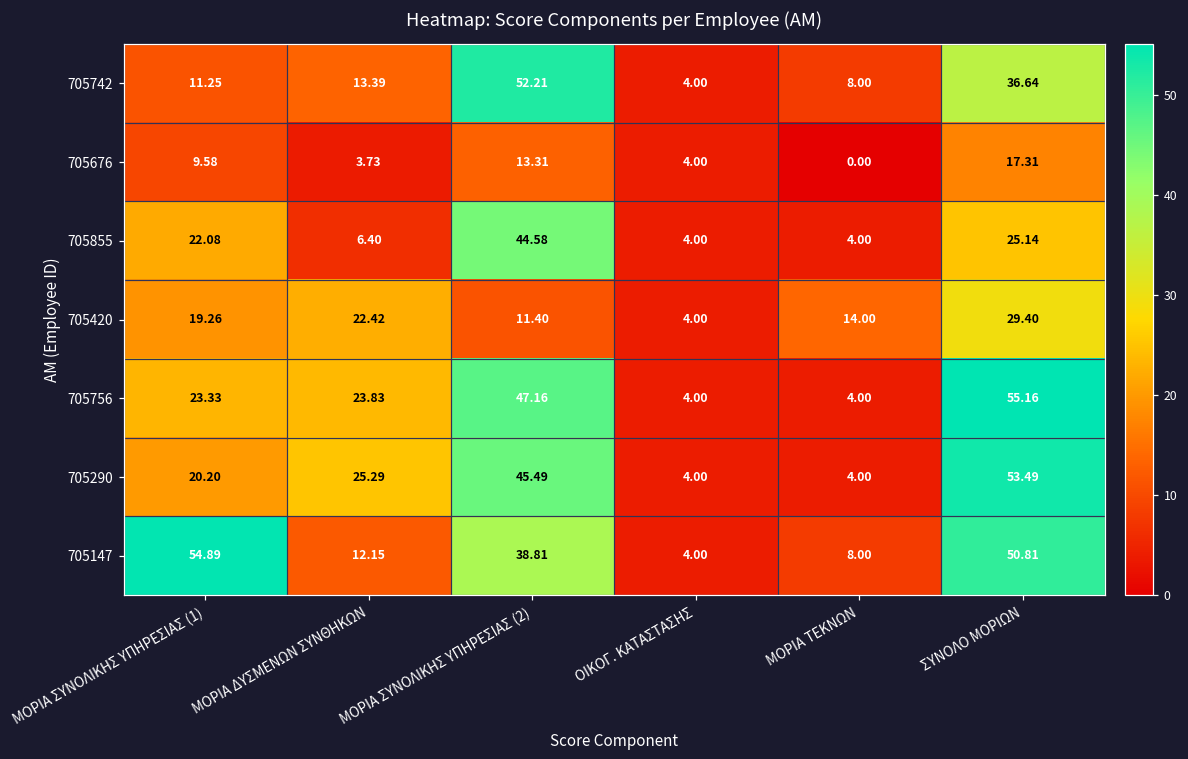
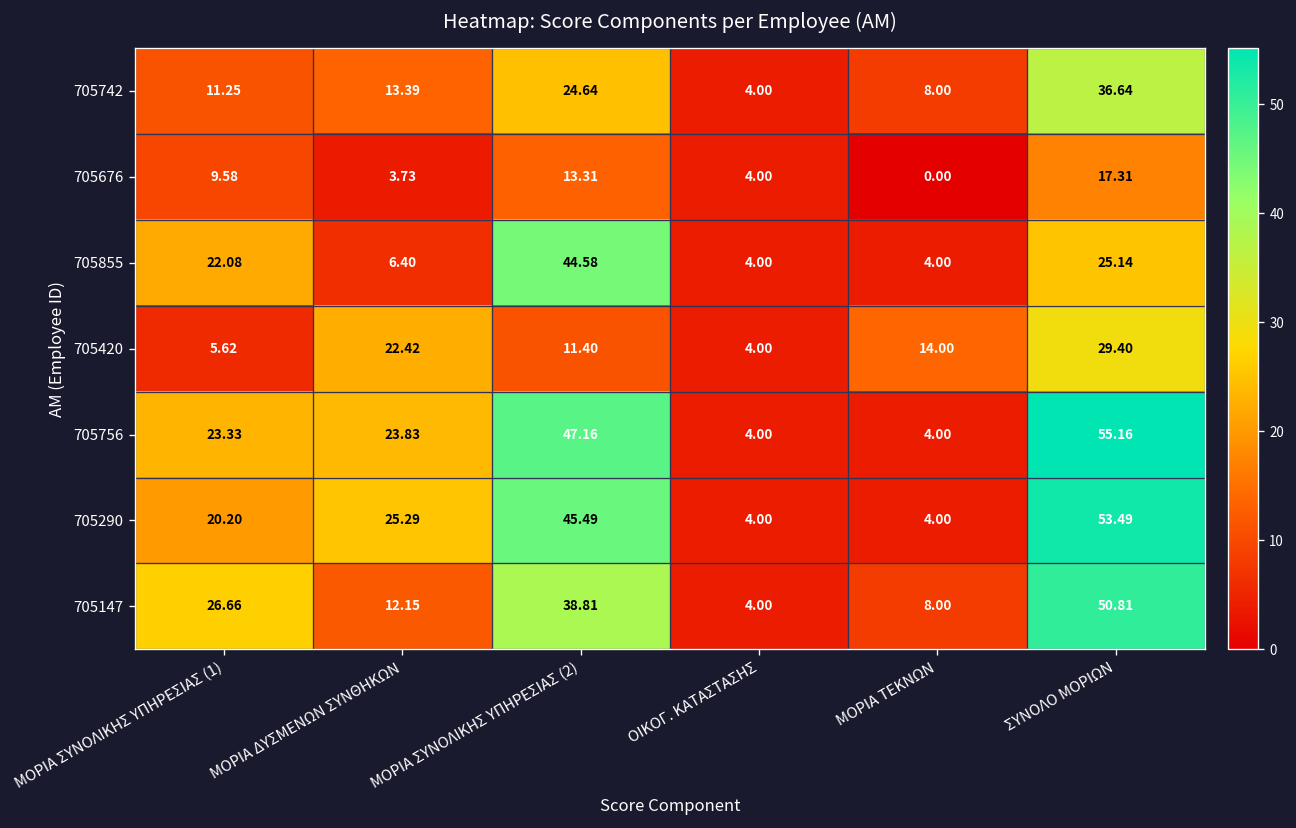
705742, ΜΟΡΙΑ ΣΥΝΟΛΙΚΗΣ ΥΠΗΡΕΣΙΑΣ (2): 52.21 -> 24.64
705420, ΜΟΡΙΑ ΣΥΝΟΛΙΚΗΣ ΥΠΗΡΕΣΙΑΣ (1): 19.26 -> 5.62
705147, ΜΟΡΙΑ ΣΥΝΟΛΙΚΗΣ ΥΠΗΡΕΣΙΑΣ (1): 54.89 -> 26.66
